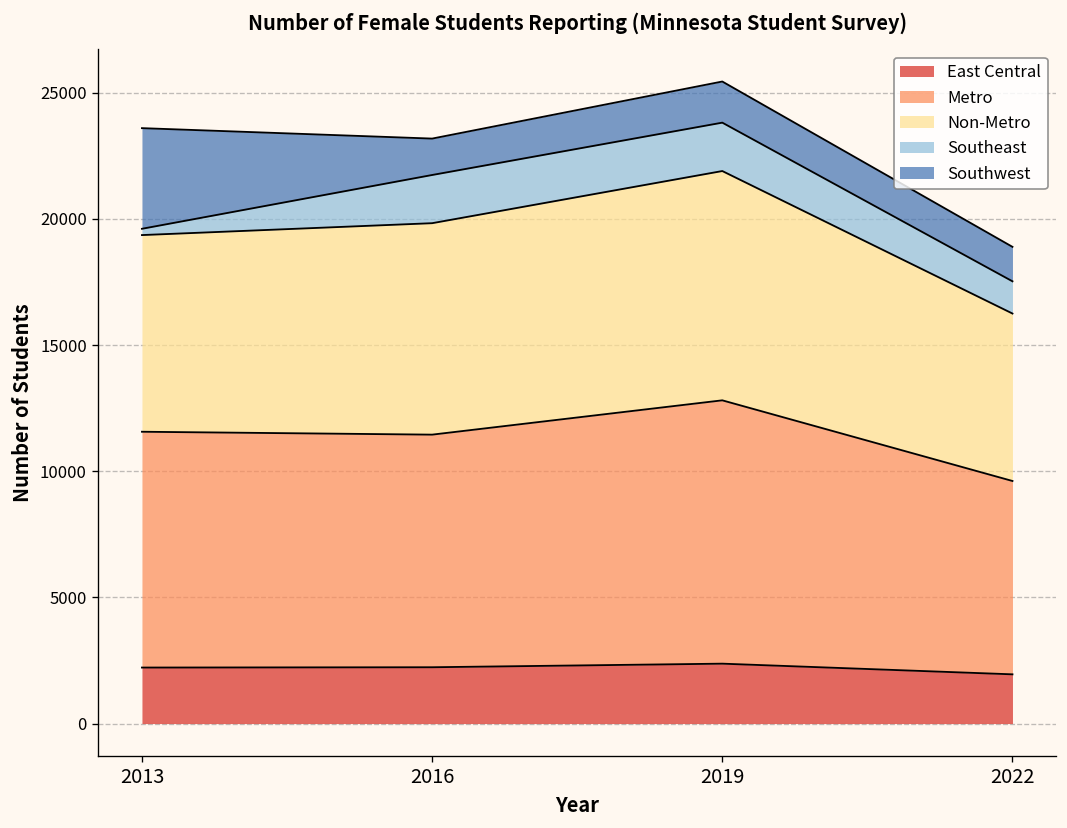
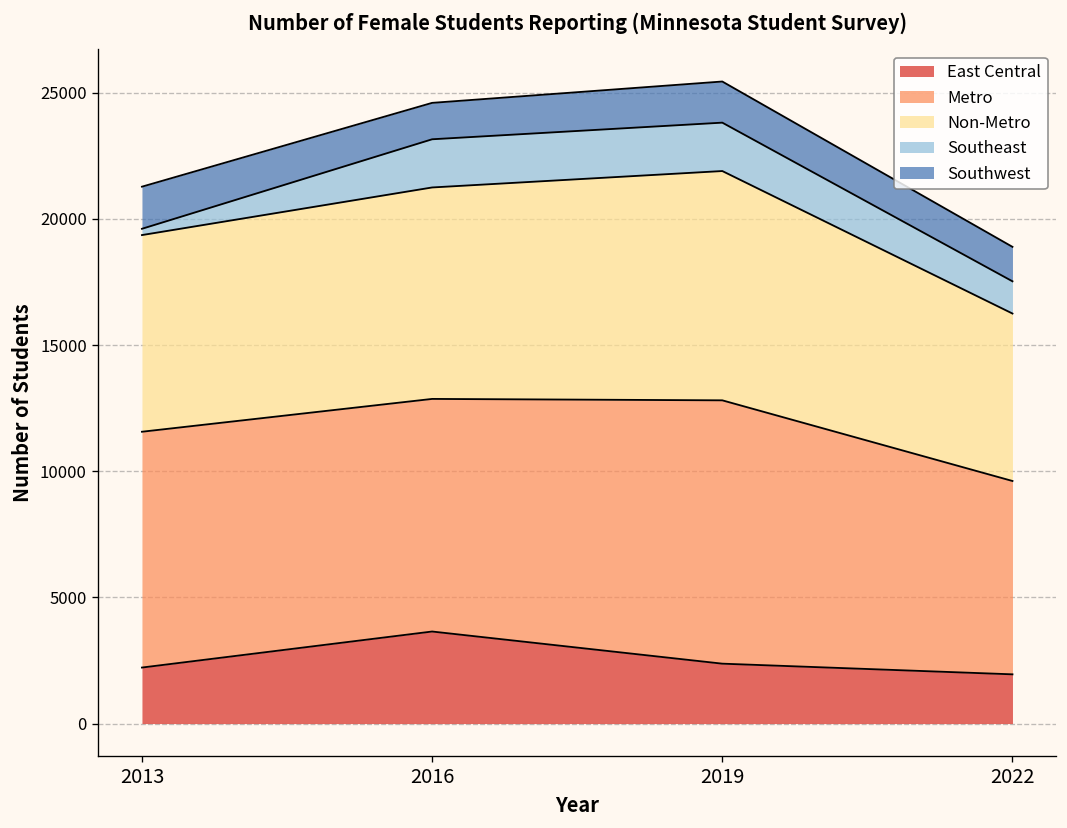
Southwest, 2013: 4000 -> 1700
East Central, 2016: 2200 -> 3600
